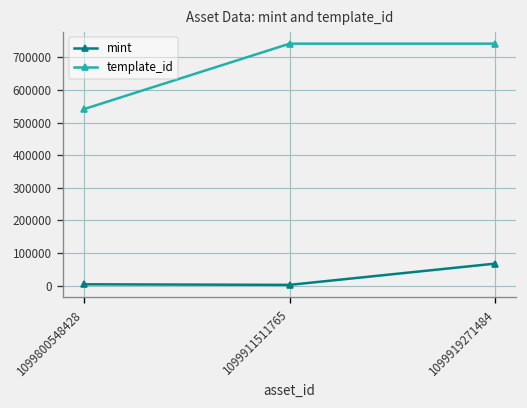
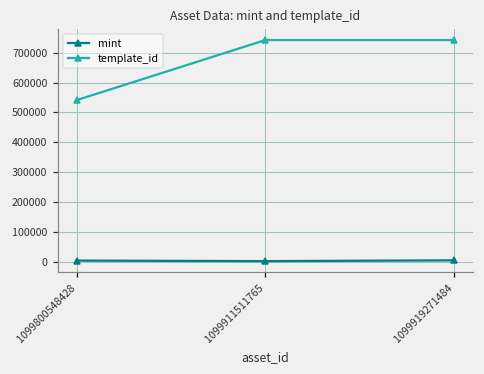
mint, 1099919271484: 70000 -> 10000
